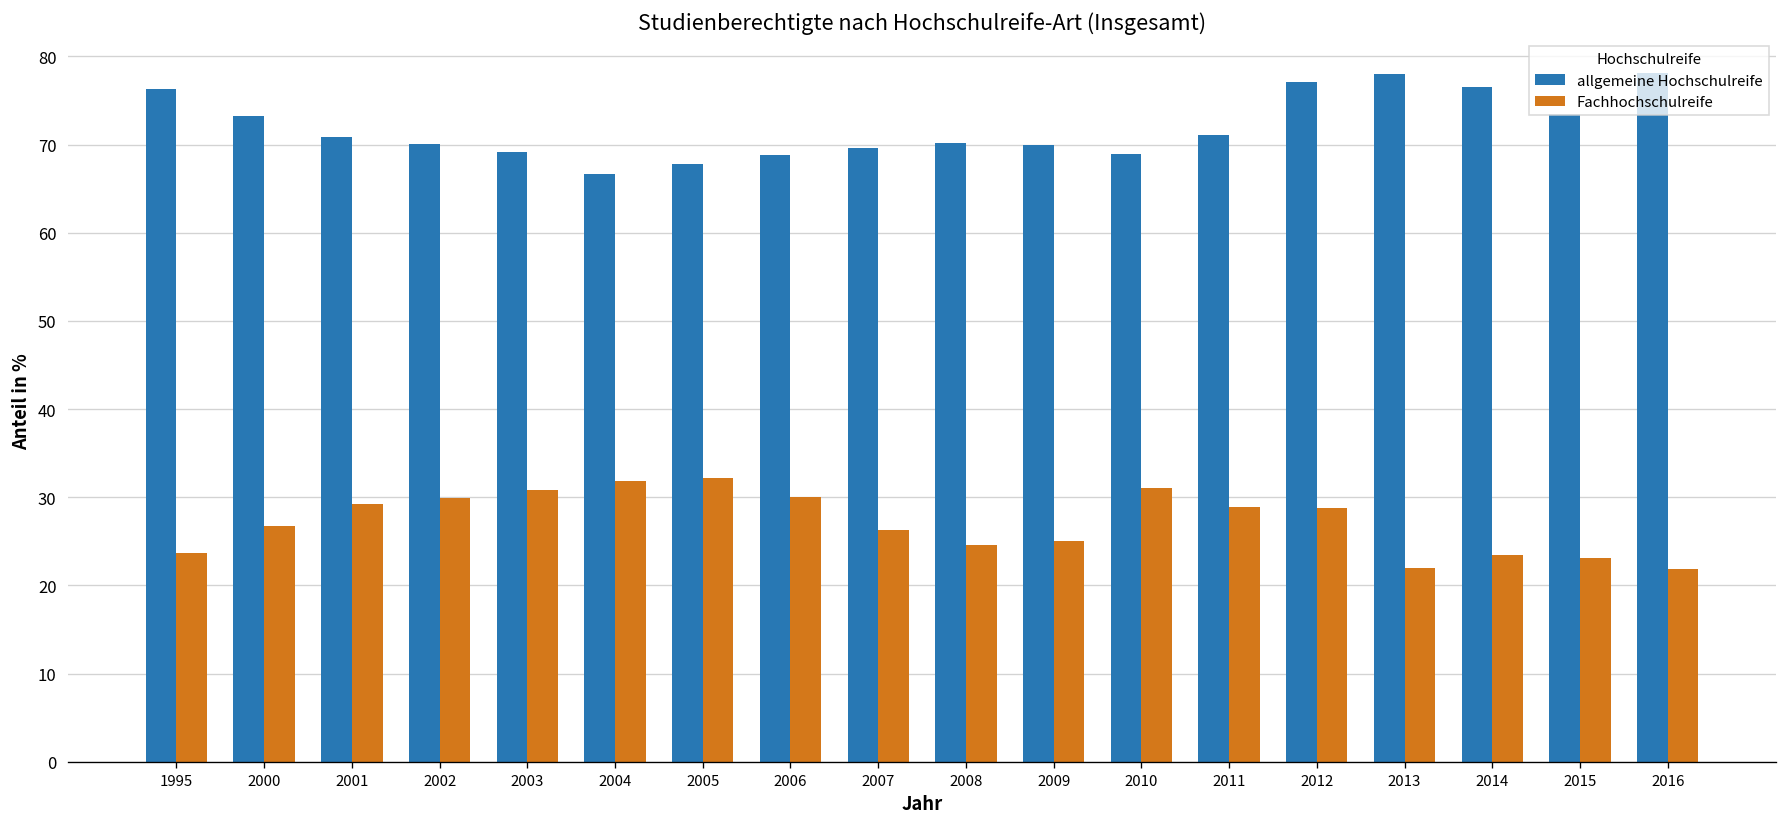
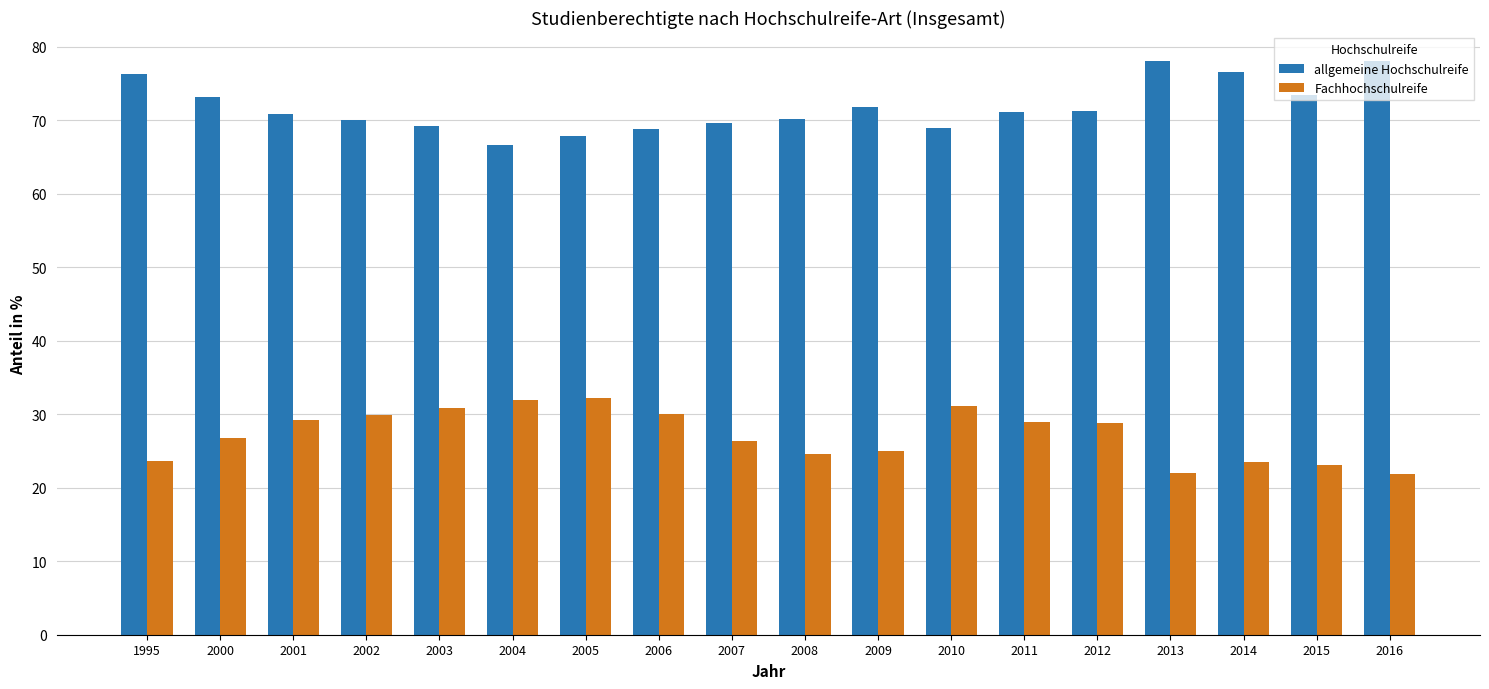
allgemeine Hochschulreife, 2009: 70 -> 72
allgemeine Hochschulreife, 2012: 77 -> 71
